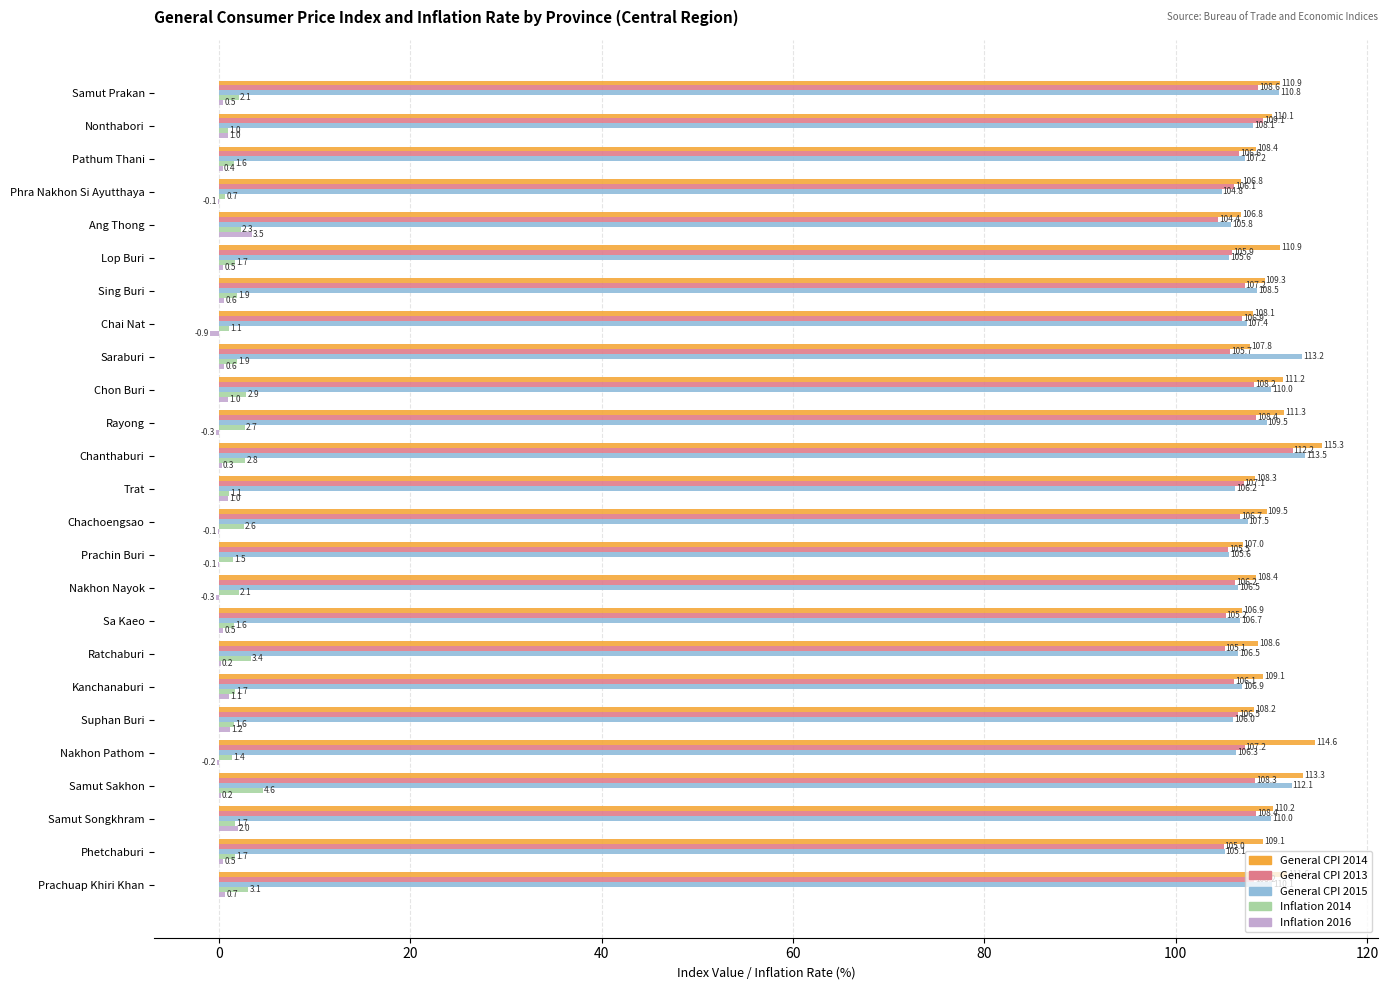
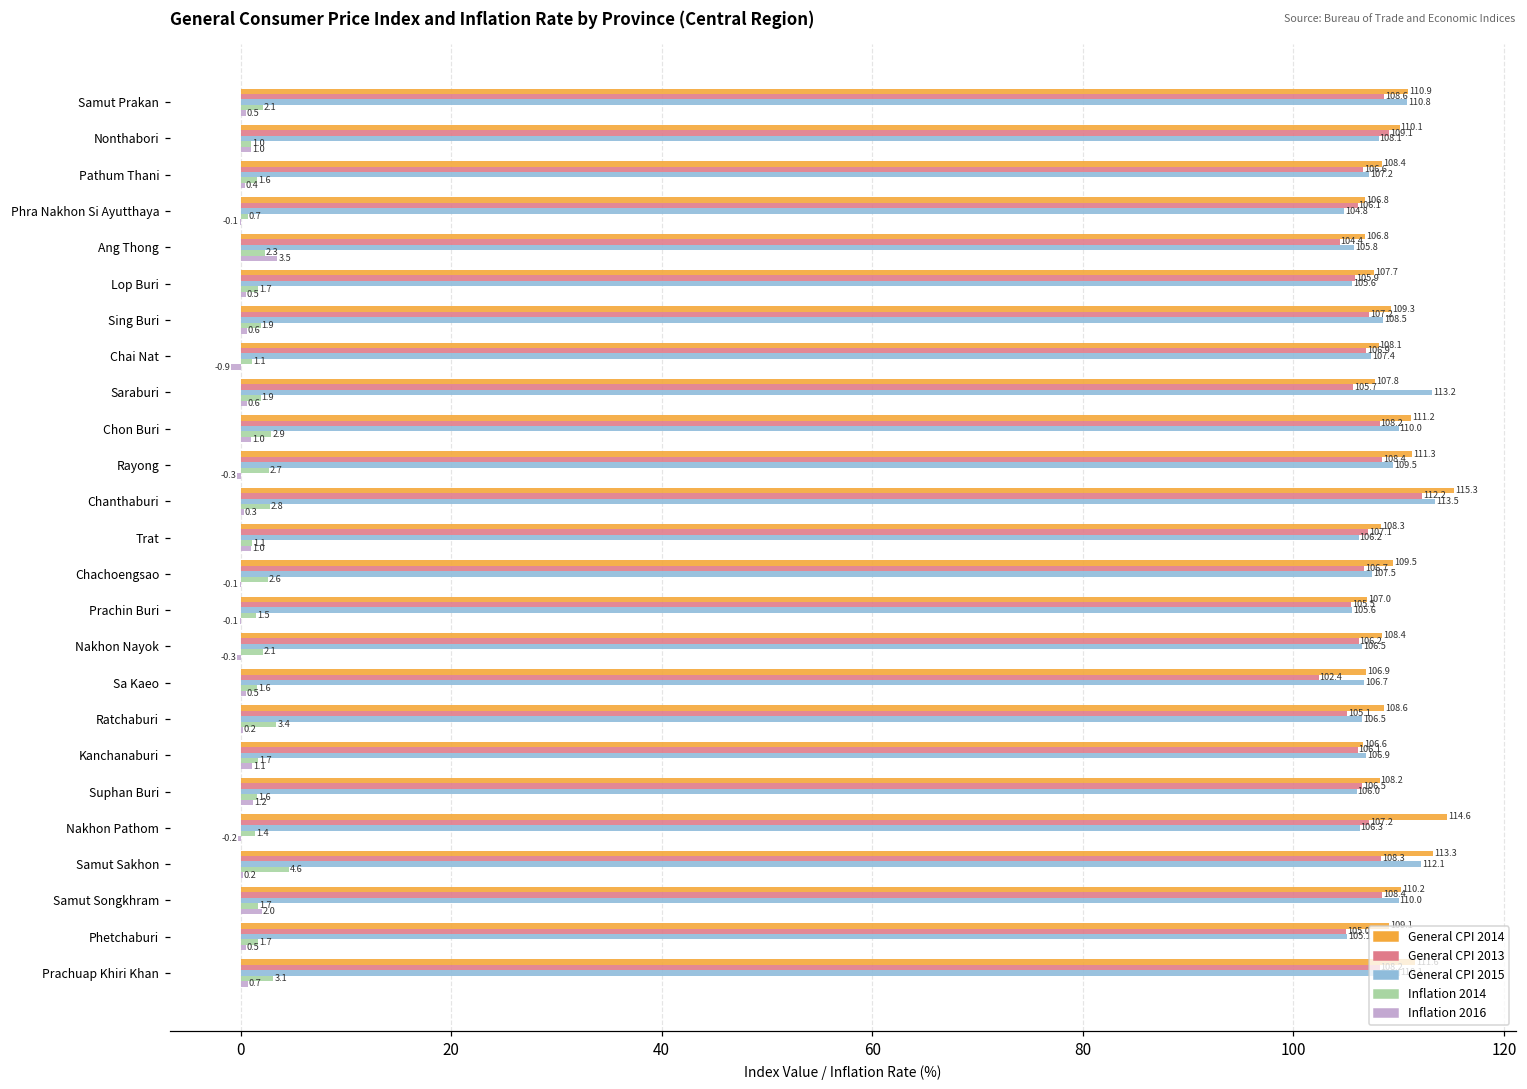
General CPI 2014, Lop Buri: 110.9 -> 107.7
General CPI 2013, Sa Kaeo: 105.2 -> 102.4
General CPI 2014, Kanchanaburi: 109.1 -> 106.6
